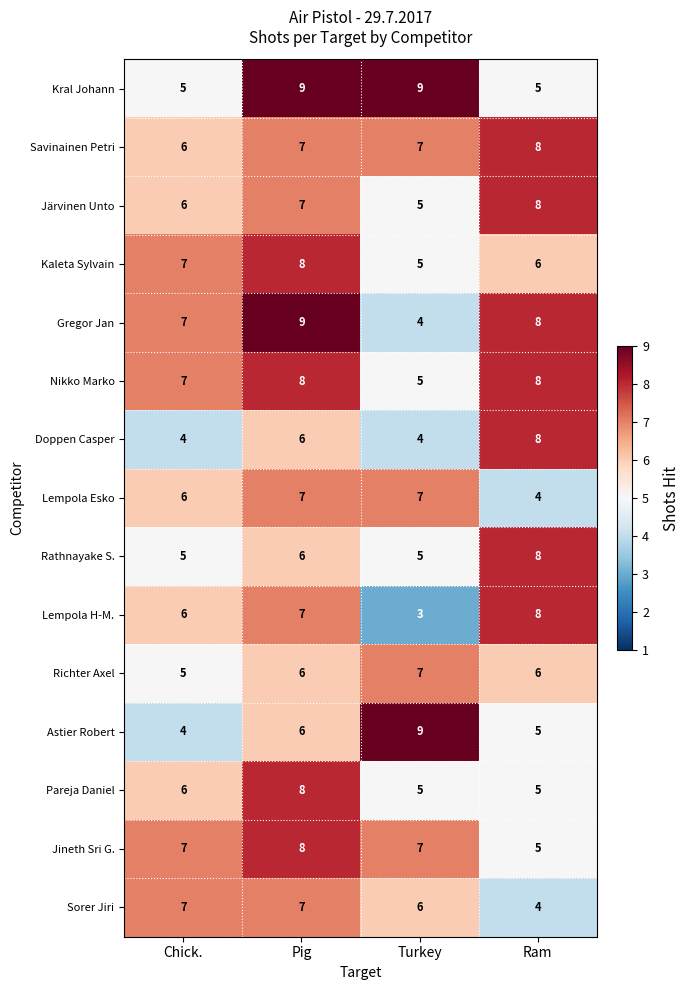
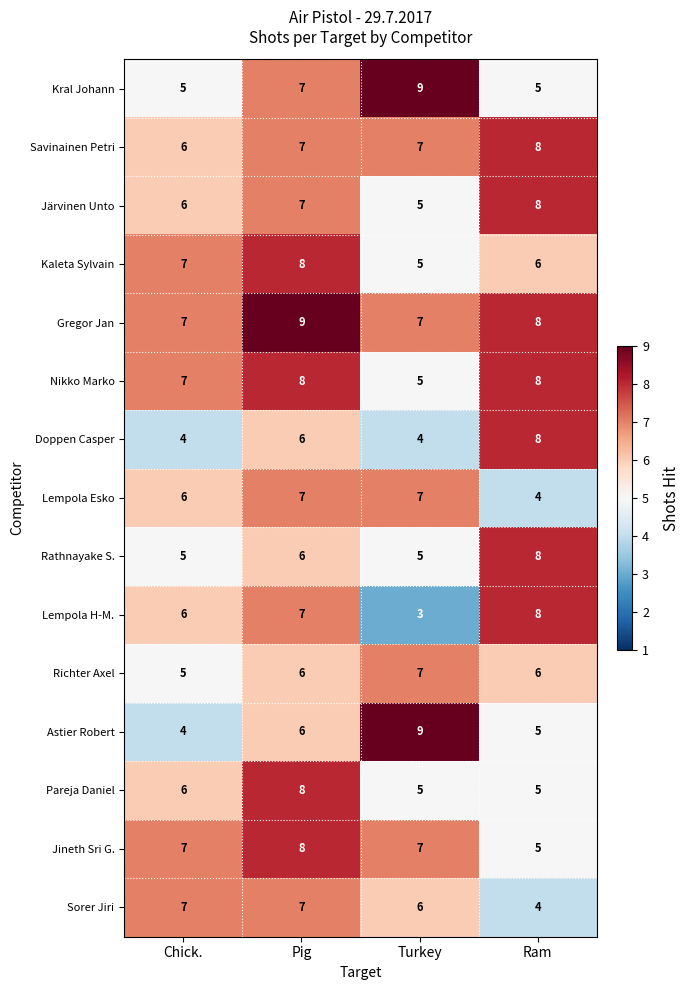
Kral Johann, Pig: 9 -> 7
Gregor Jan, Turkey: 4 -> 7
